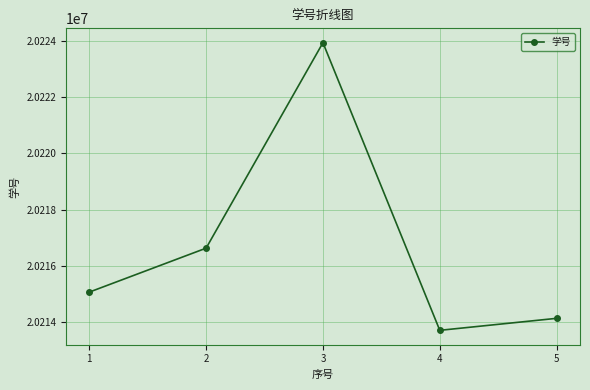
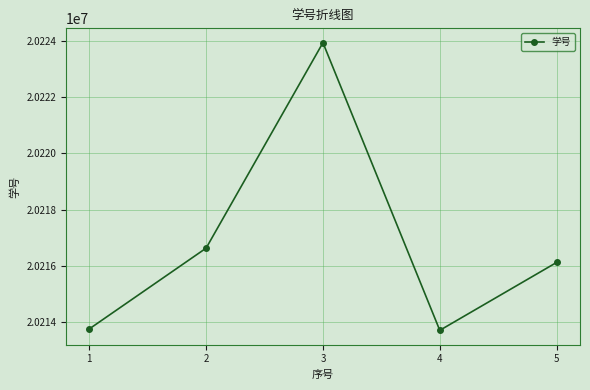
1: 20215100 -> 20213800
5: 20214100 -> 20216100
